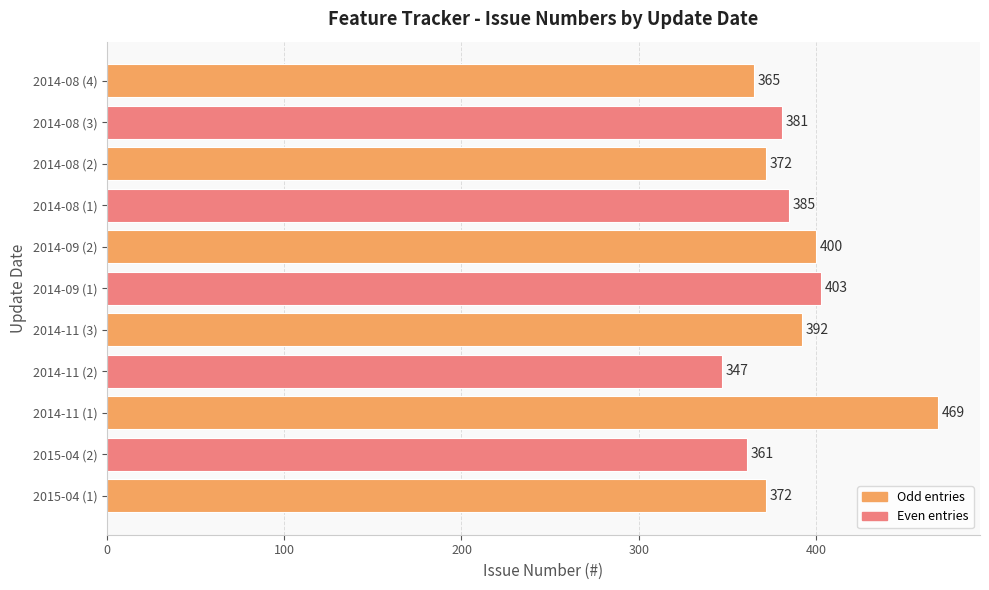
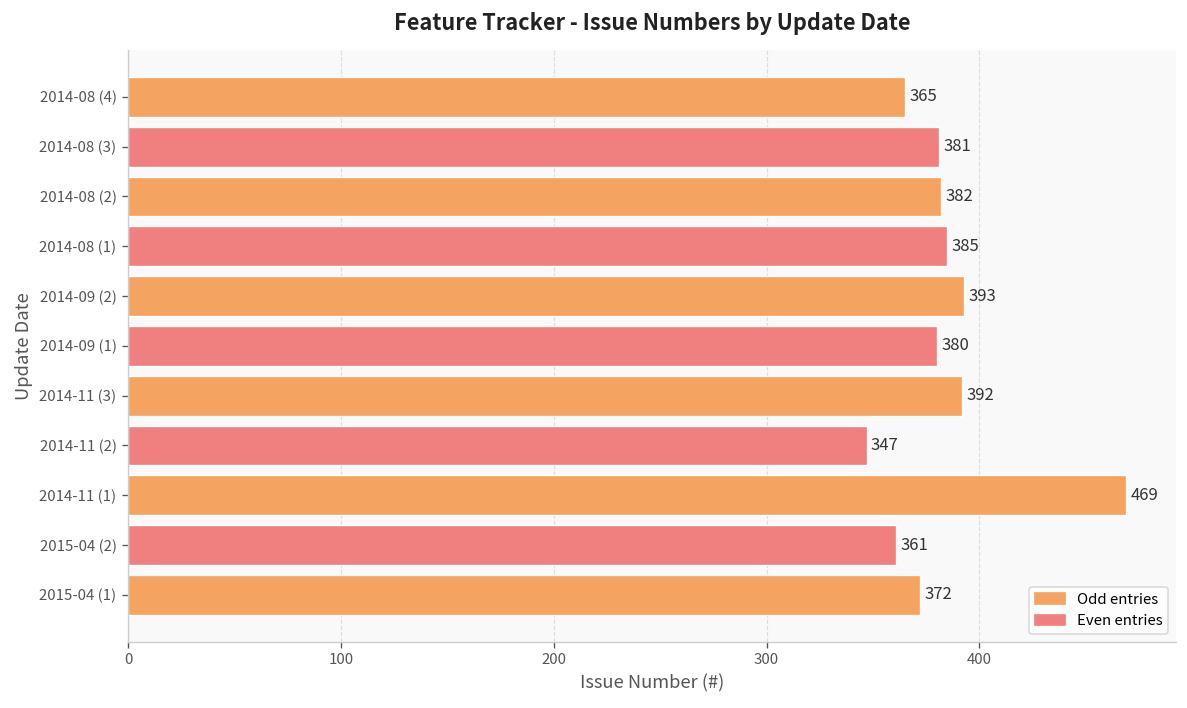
2014-08 (2): 372 -> 382
2014-09 (2): 400 -> 393
2014-09 (1): 403 -> 380
